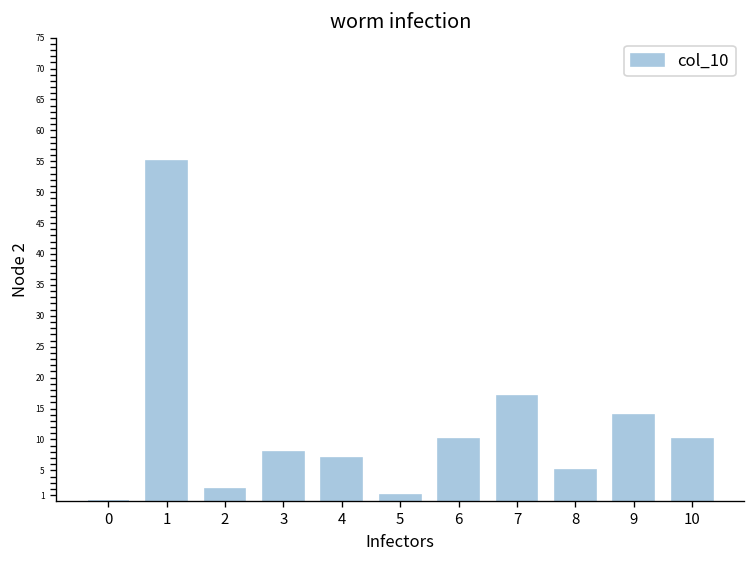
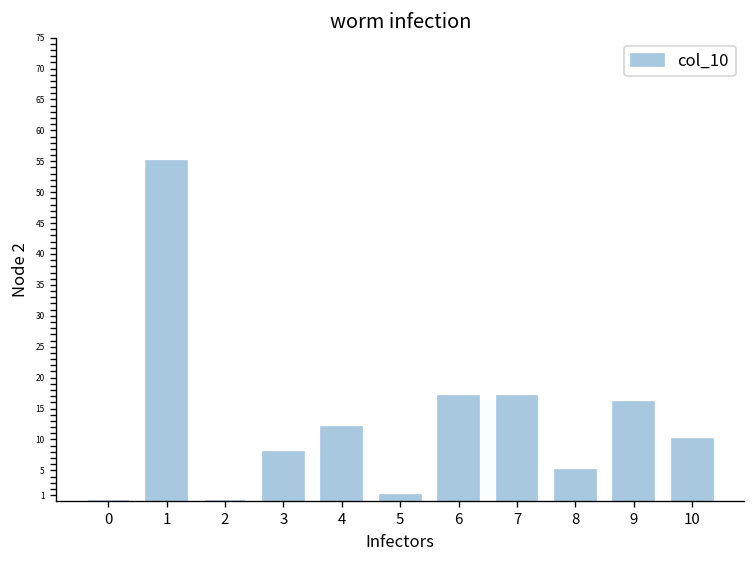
2: 2 -> 0
4: 7 -> 12
6: 10 -> 17
9: 14 -> 16
